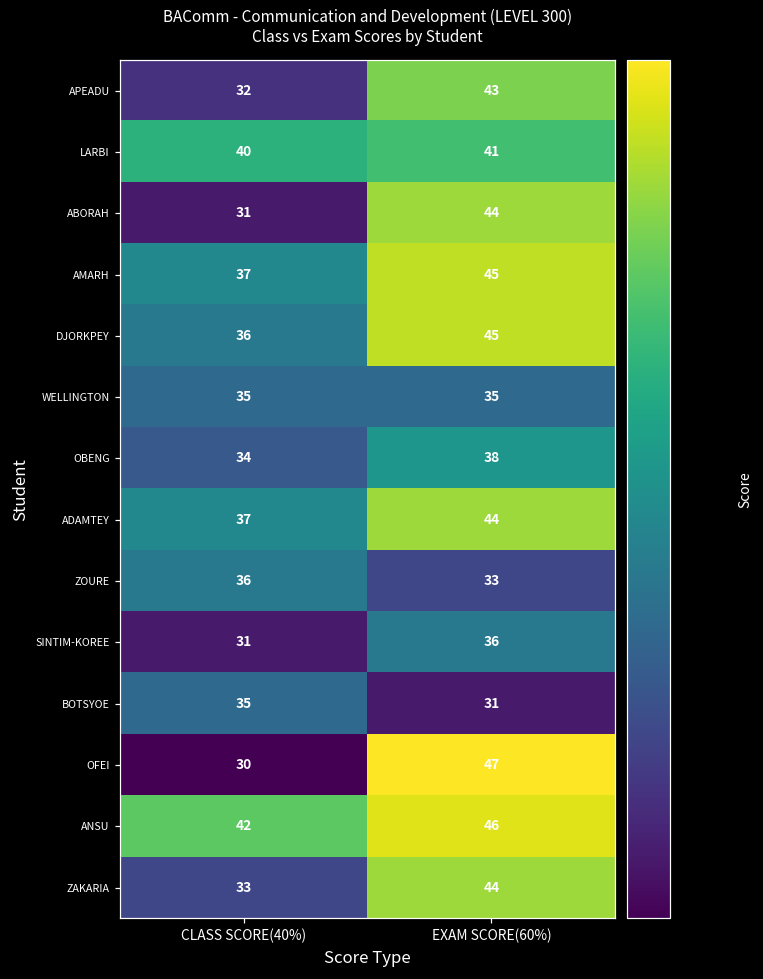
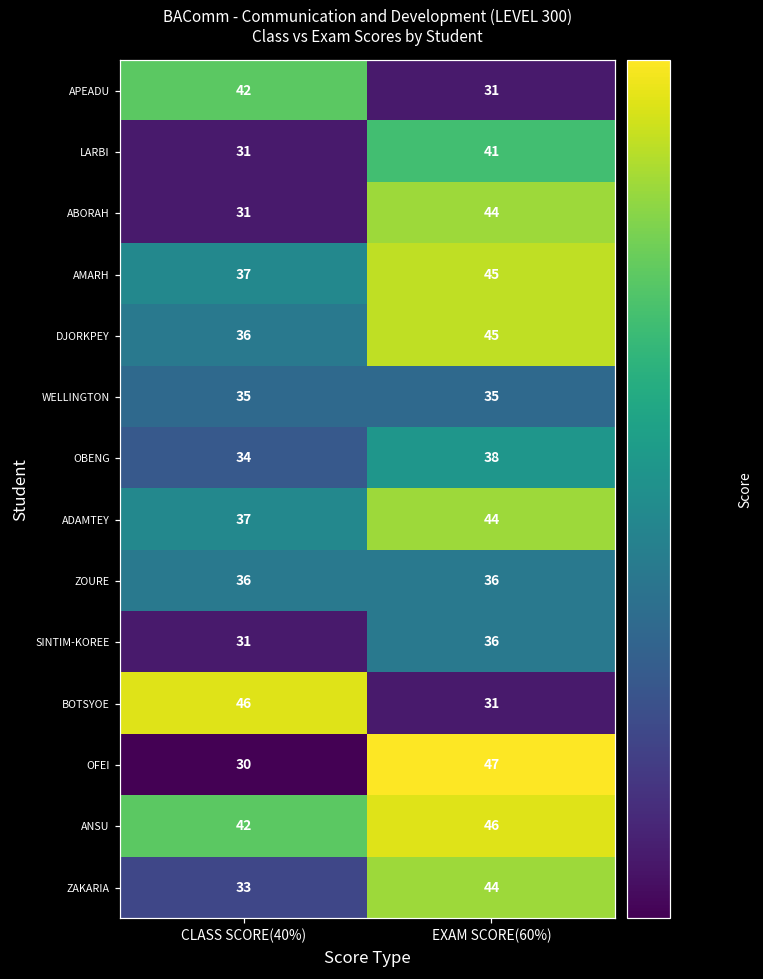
APEADU, CLASS SCORE(40%): 32 -> 42
APEADU, EXAM SCORE(60%): 43 -> 31
LARBI, CLASS SCORE(40%): 40 -> 31
ZOURE, EXAM SCORE(60%): 33 -> 36
BOTSYOE, CLASS SCORE(40%): 35 -> 46
